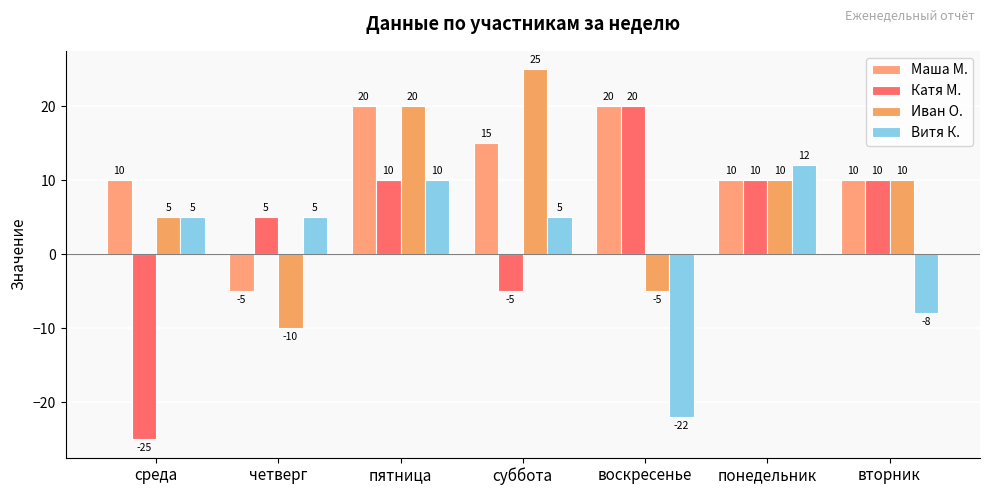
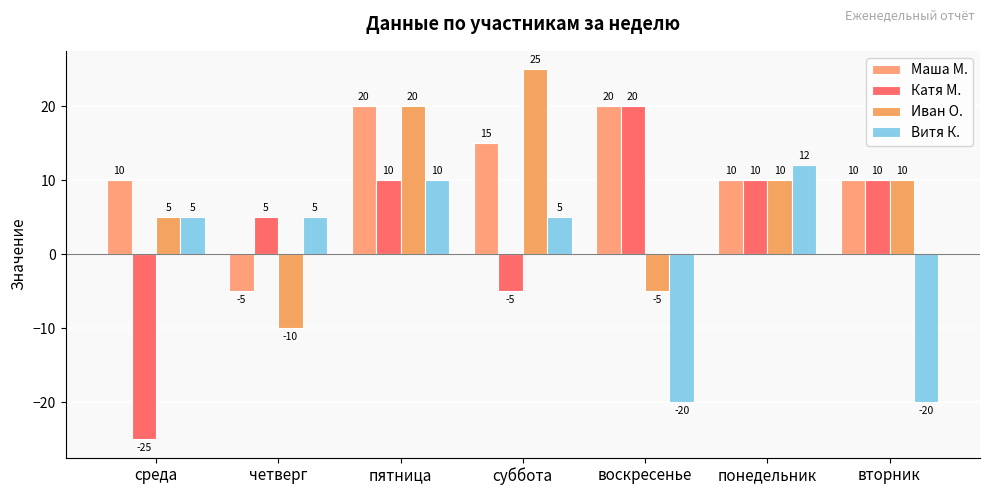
Витя К., воскресенье: -22 -> -20
Витя К., вторник: -8 -> -20
